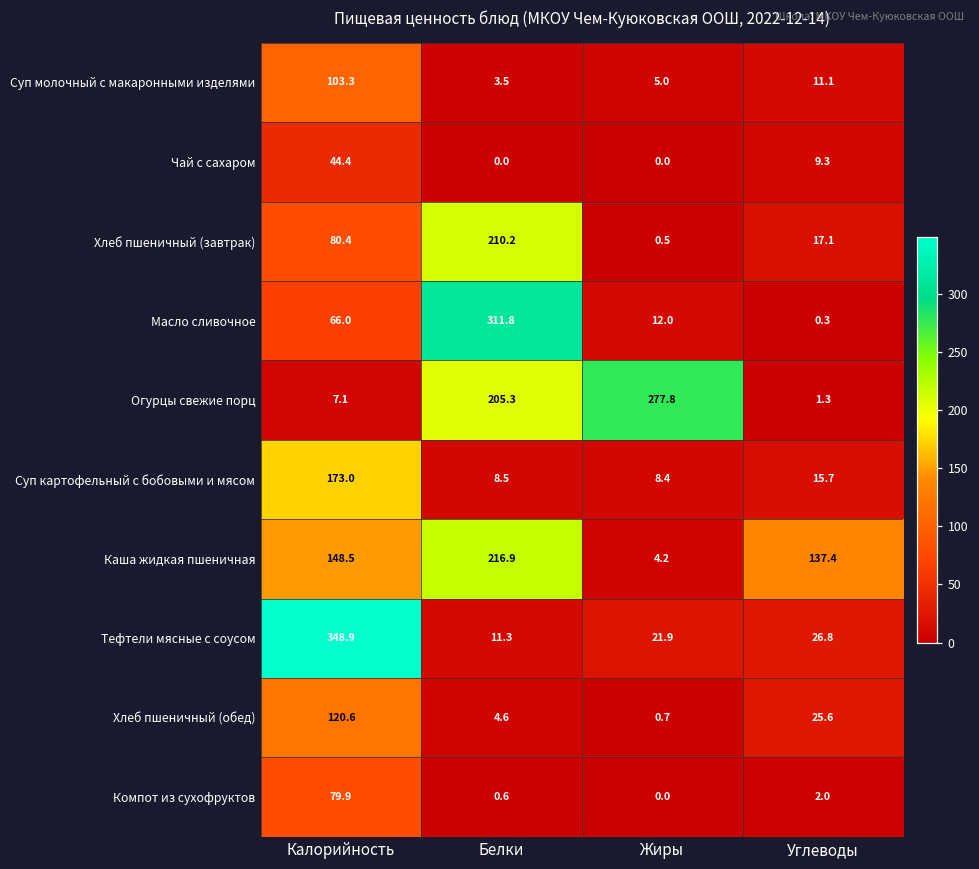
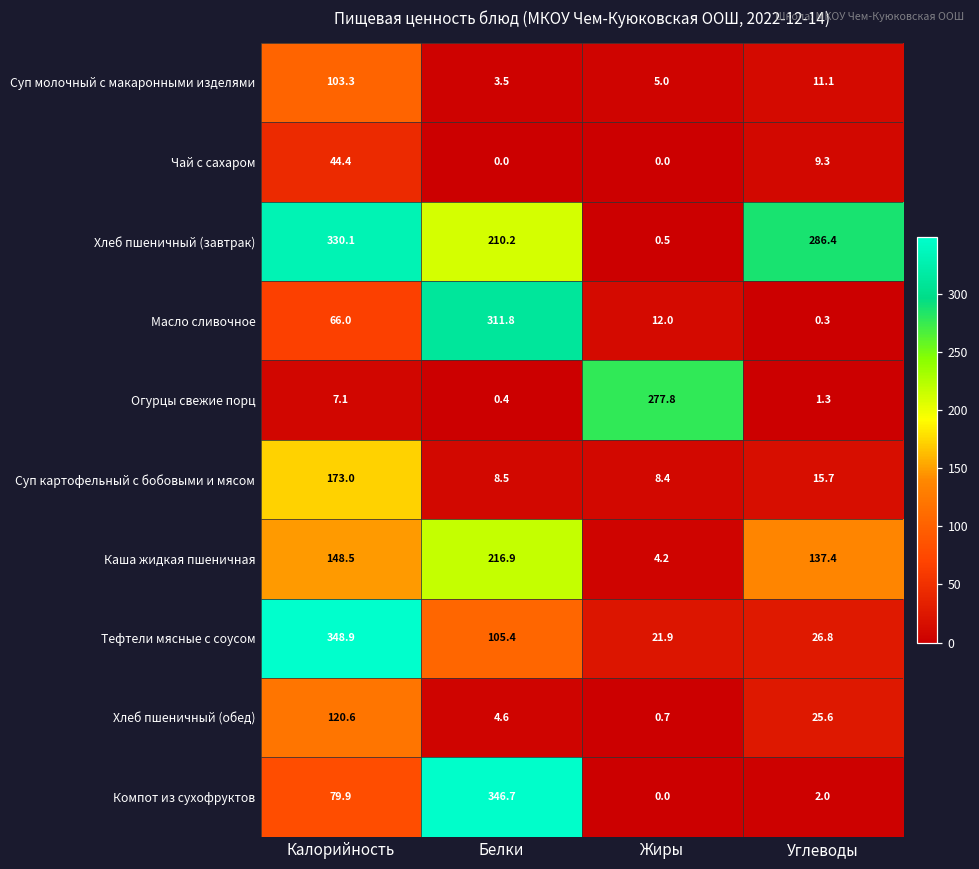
Хлеб пшеничный (завтрак), Калорийность: 80.4 -> 330.1
Хлеб пшеничный (завтрак), Углеводы: 17.1 -> 286.4
Огурцы свежие порц, Белки: 205.3 -> 0.4
Тефтели мясные с соусом, Белки: 11.3 -> 105.4
Компот из сухофруктов, Белки: 0.6 -> 346.7
